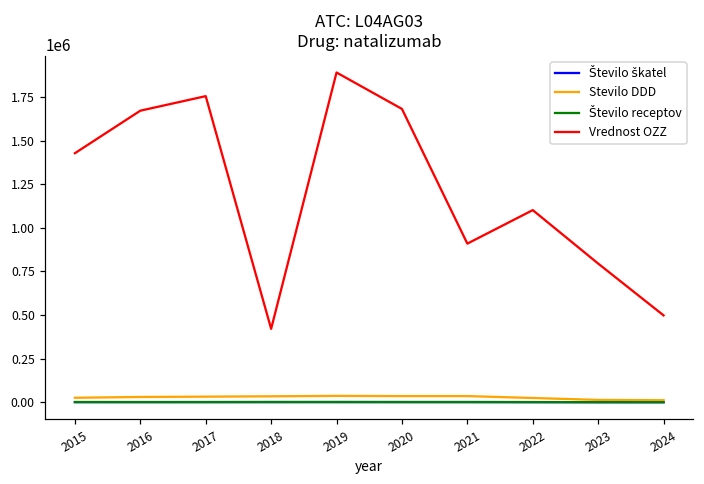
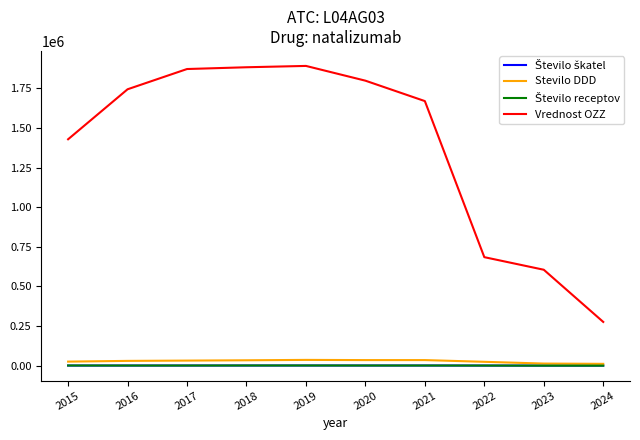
Vrednost OZZ, 2016: 1670000 -> 1740000
Vrednost OZZ, 2017: 1760000 -> 1870000
Vrednost OZZ, 2018: 420000 -> 1880000
Vrednost OZZ, 2020: 1680000 -> 1800000
Vrednost OZZ, 2021: 910000 -> 1670000
Vrednost OZZ, 2022: 1100000 -> 680000
Vrednost OZZ, 2023: 800000 -> 610000
Vrednost OZZ, 2024: 500000 -> 280000
